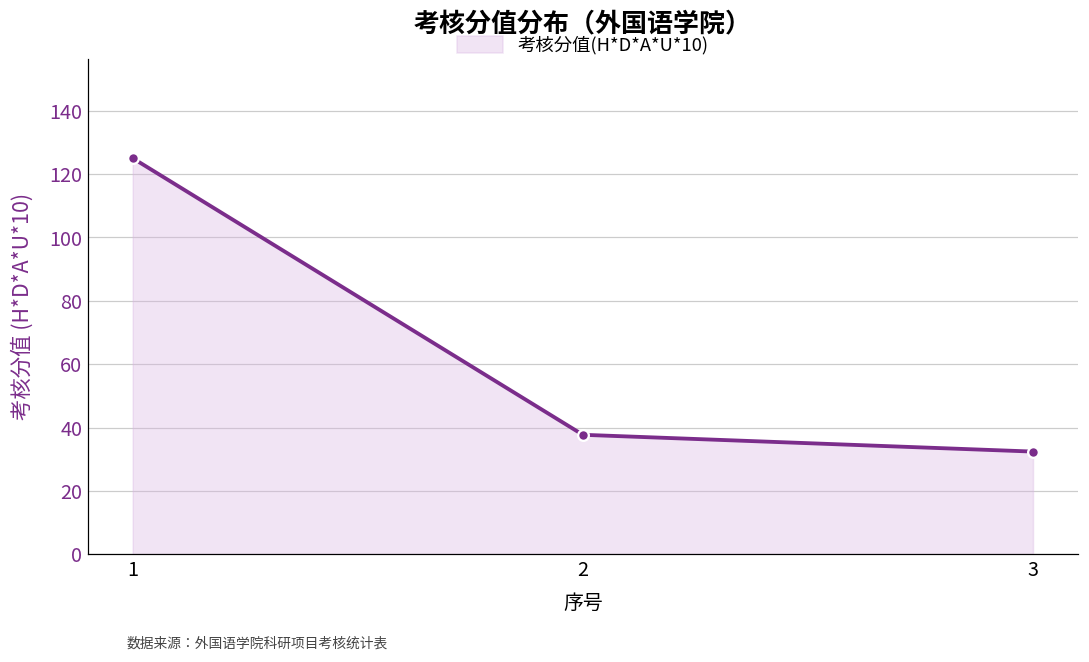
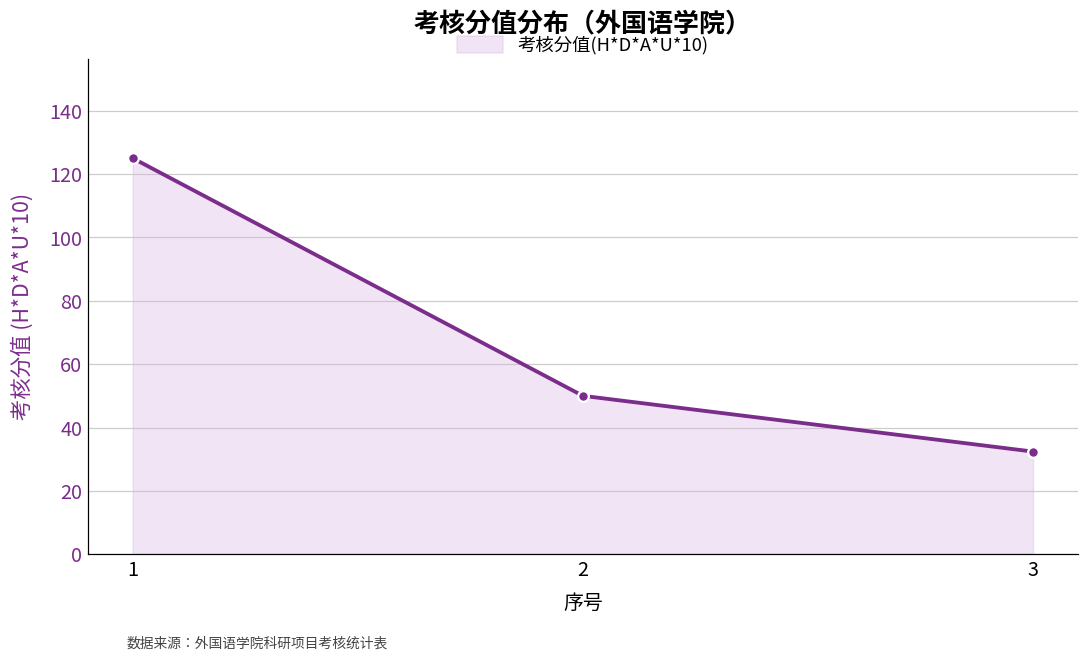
2: 38 -> 50
